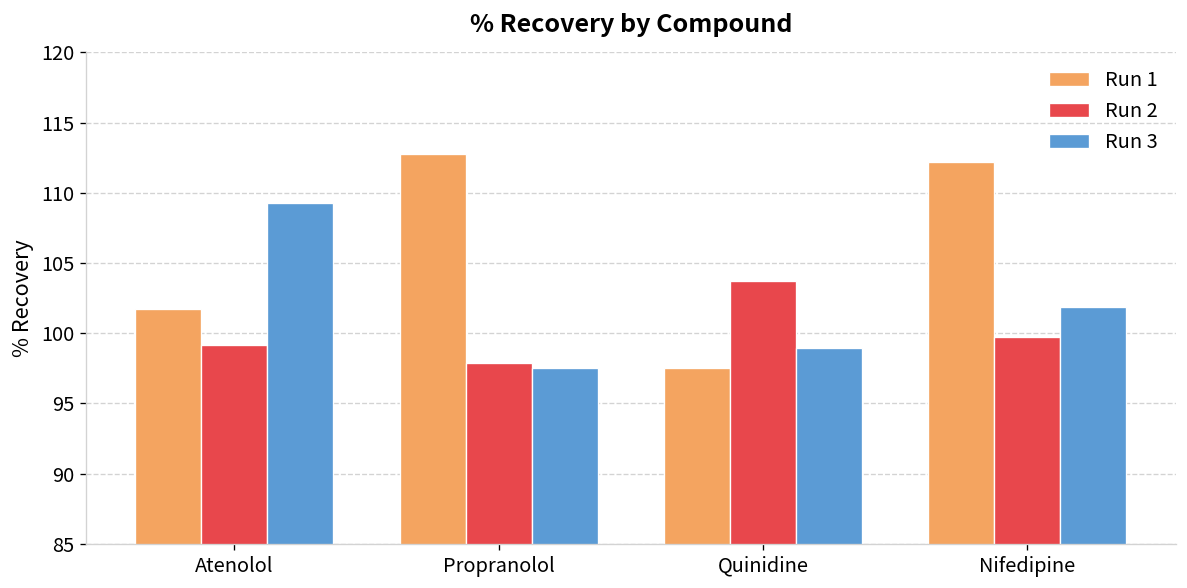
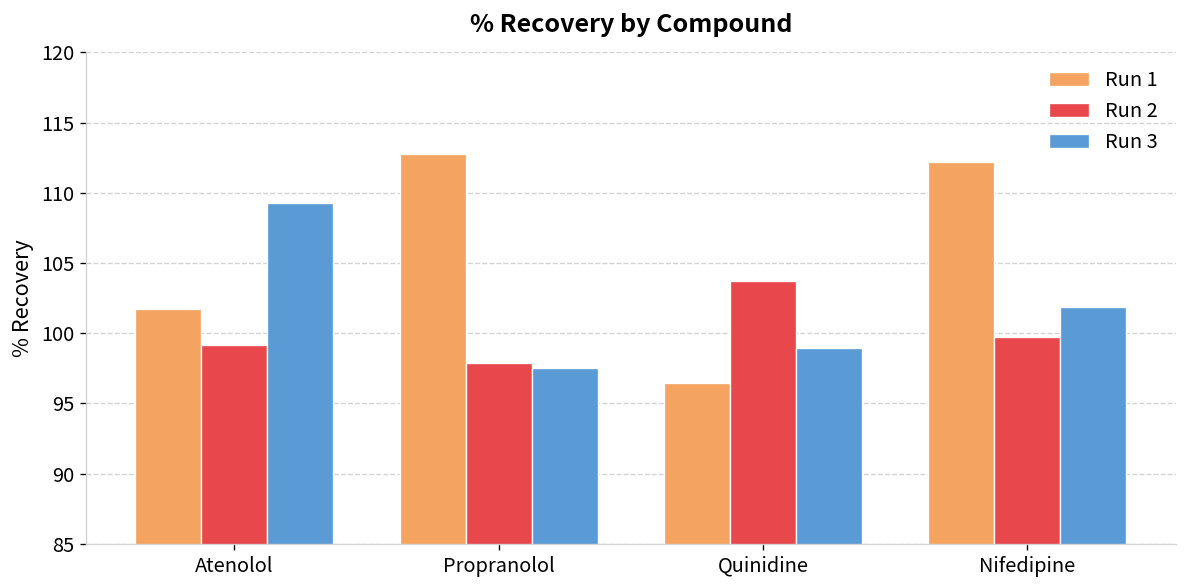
Run 1, Quinidine: 97.6 -> 96.5
